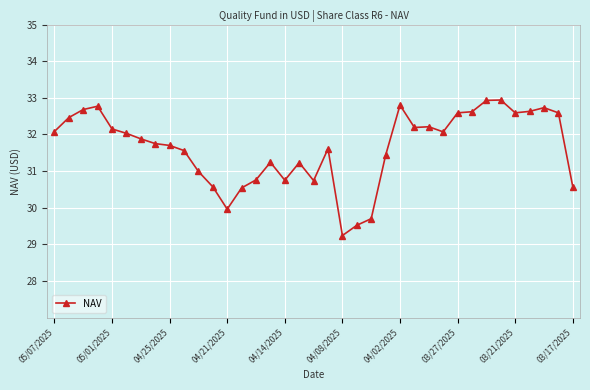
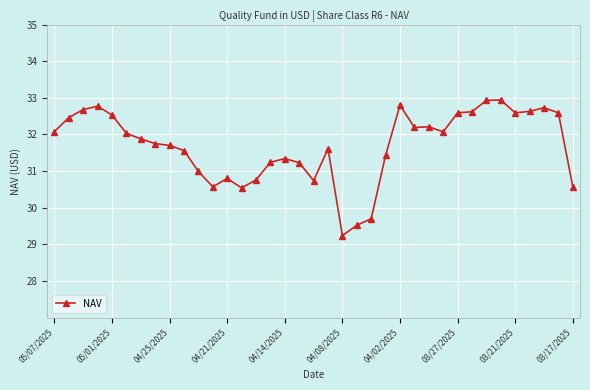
05/01/2025: 32.2 -> 32.5
04/21/2025: 30.0 -> 30.8
04/14/2025: 30.8 -> 31.3
